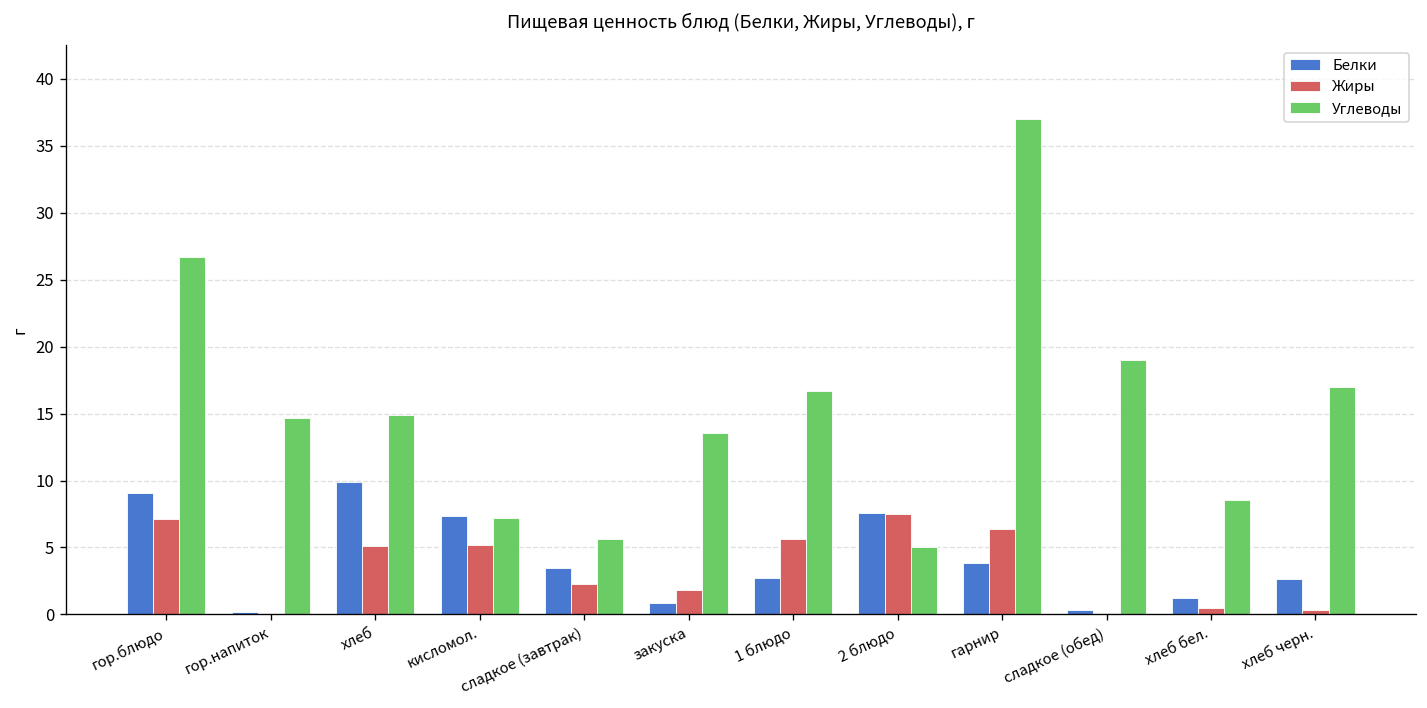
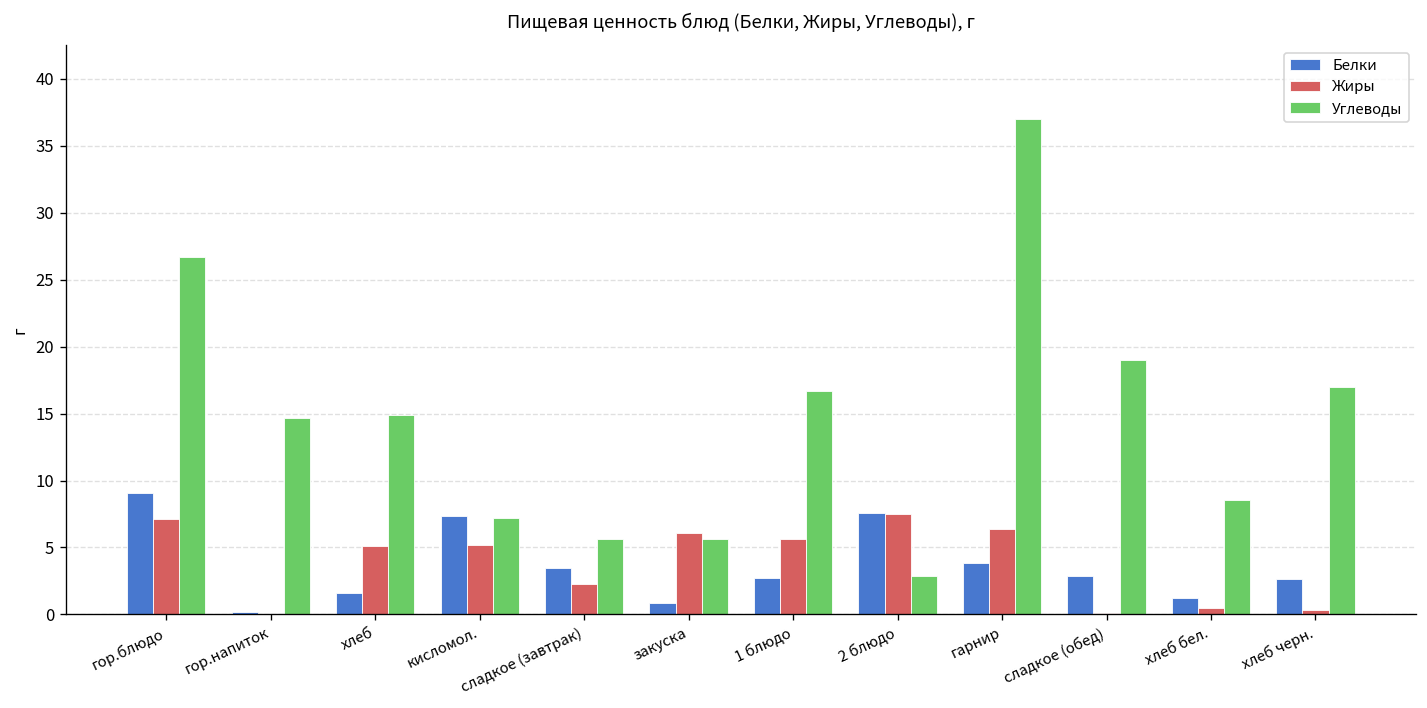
Белки, хлеб: 9.9 -> 1.6
Жиры, закуска: 1.8 -> 6.1
Углеводы, закуска: 13.5 -> 5.6
Углеводы, 2 блюдо: 5.0 -> 2.9
Белки, сладкое (обед): 0.3 -> 2.9
